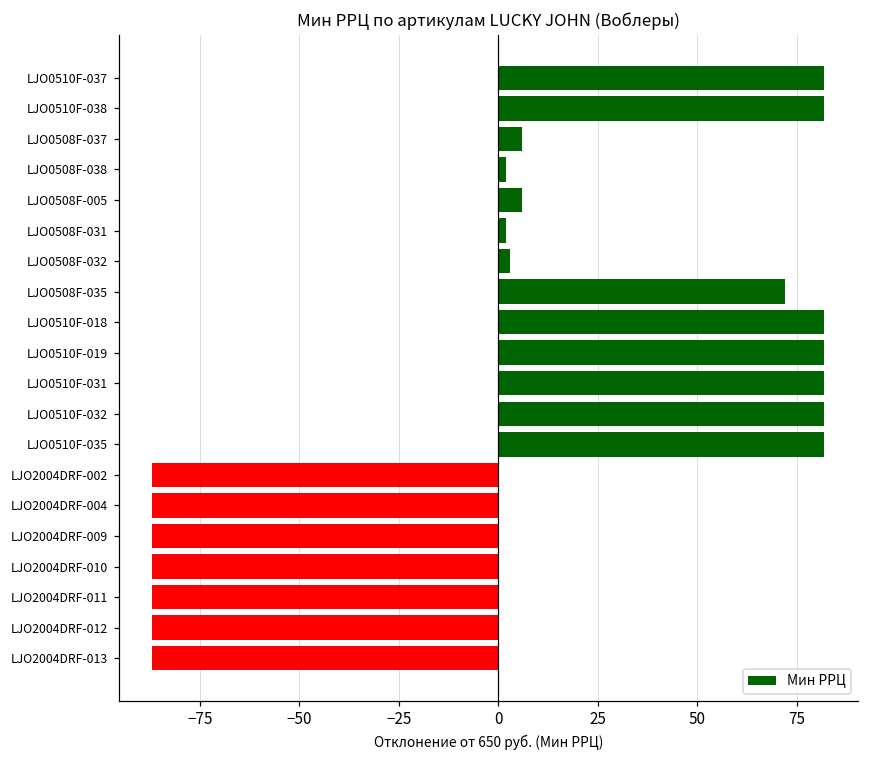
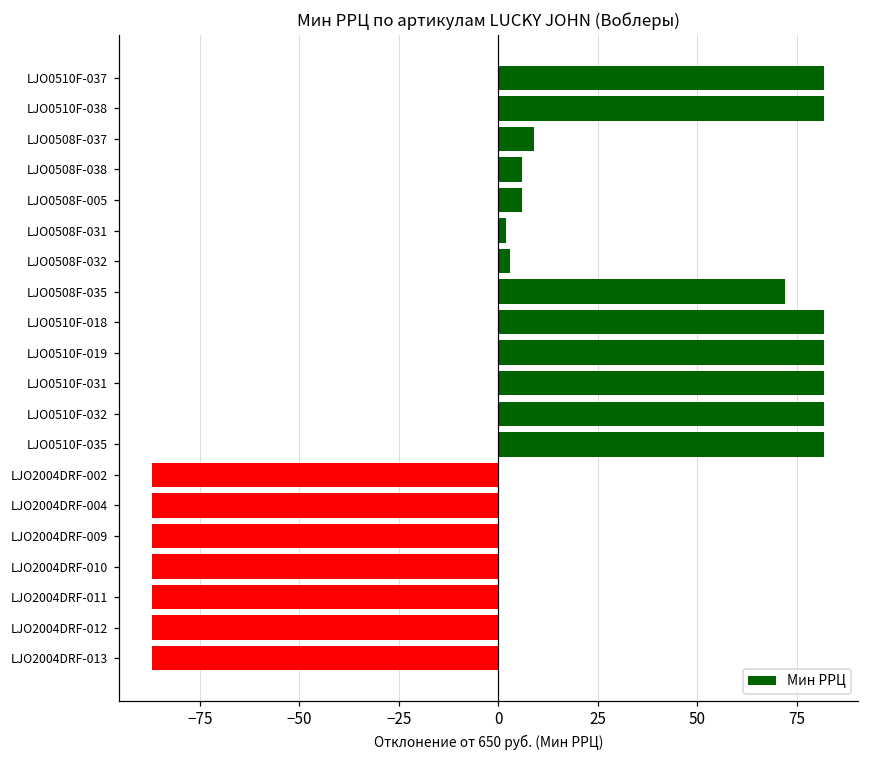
LJO0508F-037: 6 -> 9
LJO0508F-038: 2 -> 6
